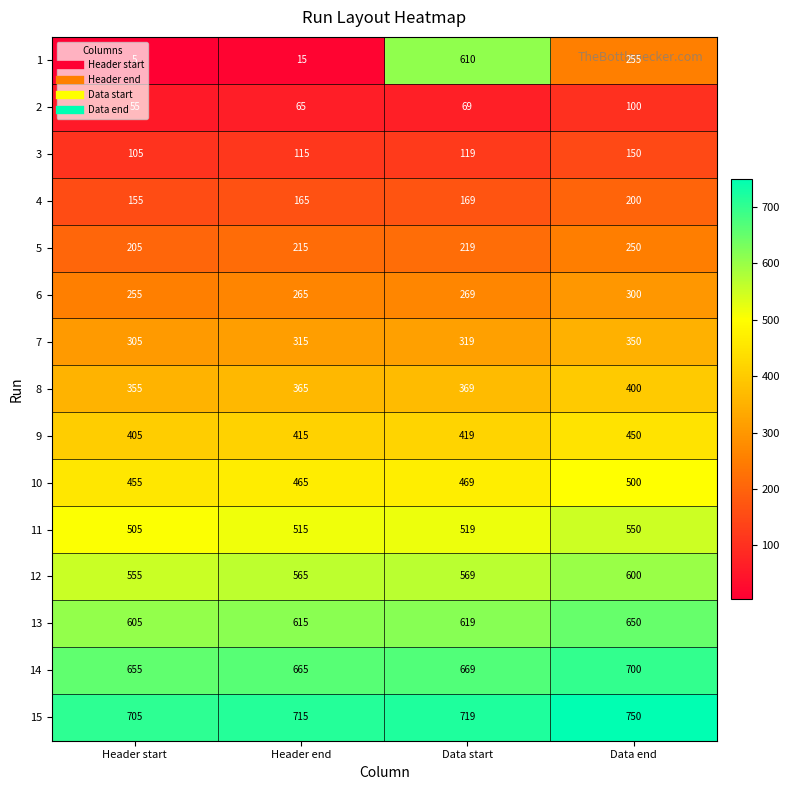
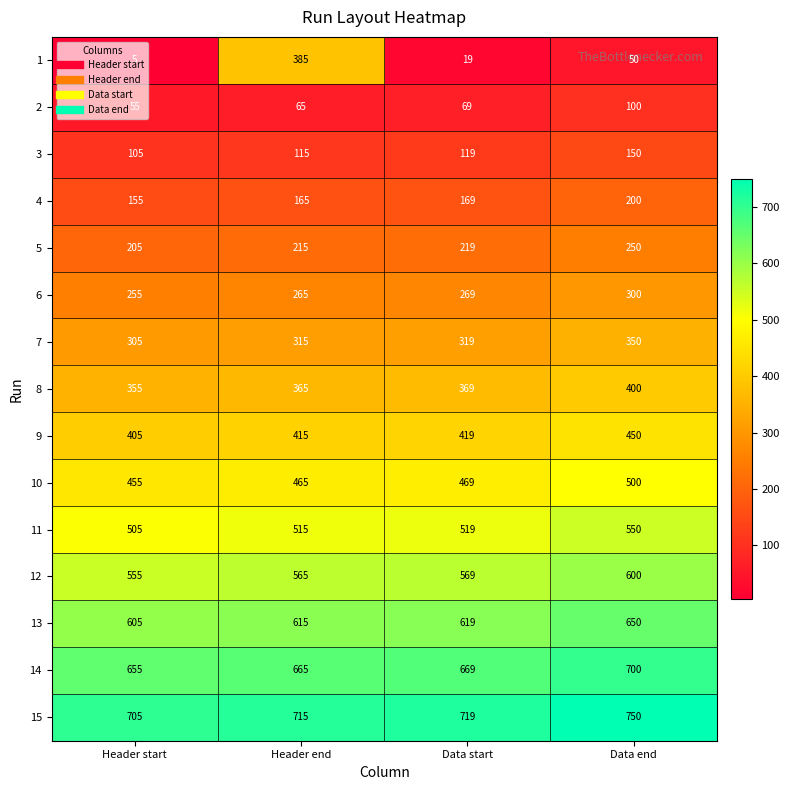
1, Header end: 15 -> 385
1, Data start: 610 -> 19
1, Data end: 255 -> 50
